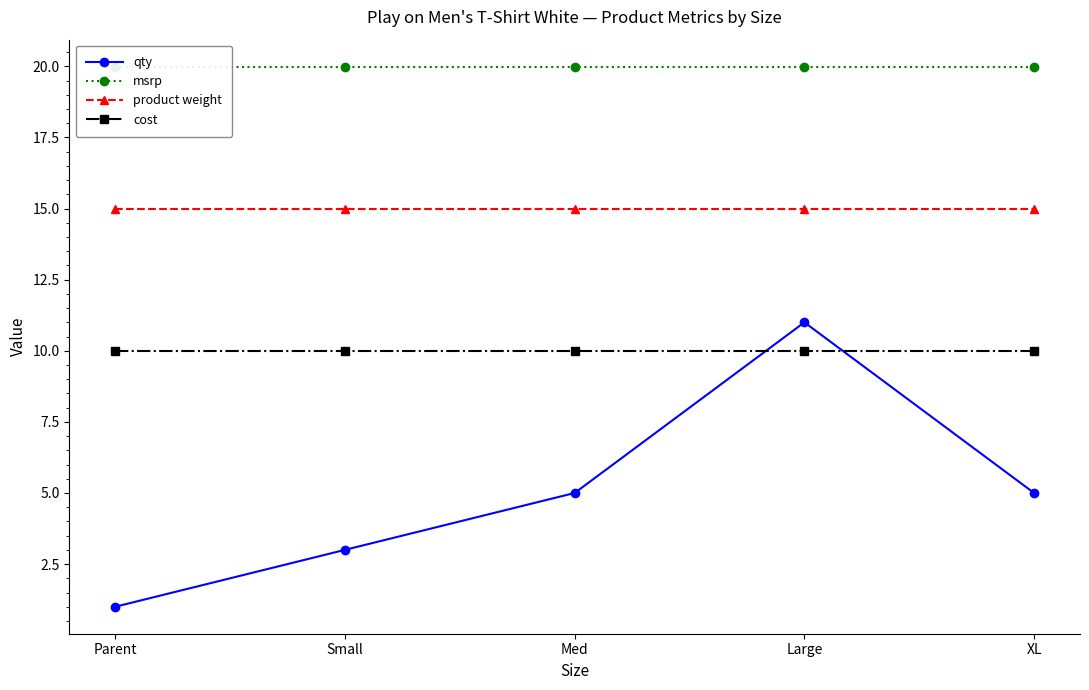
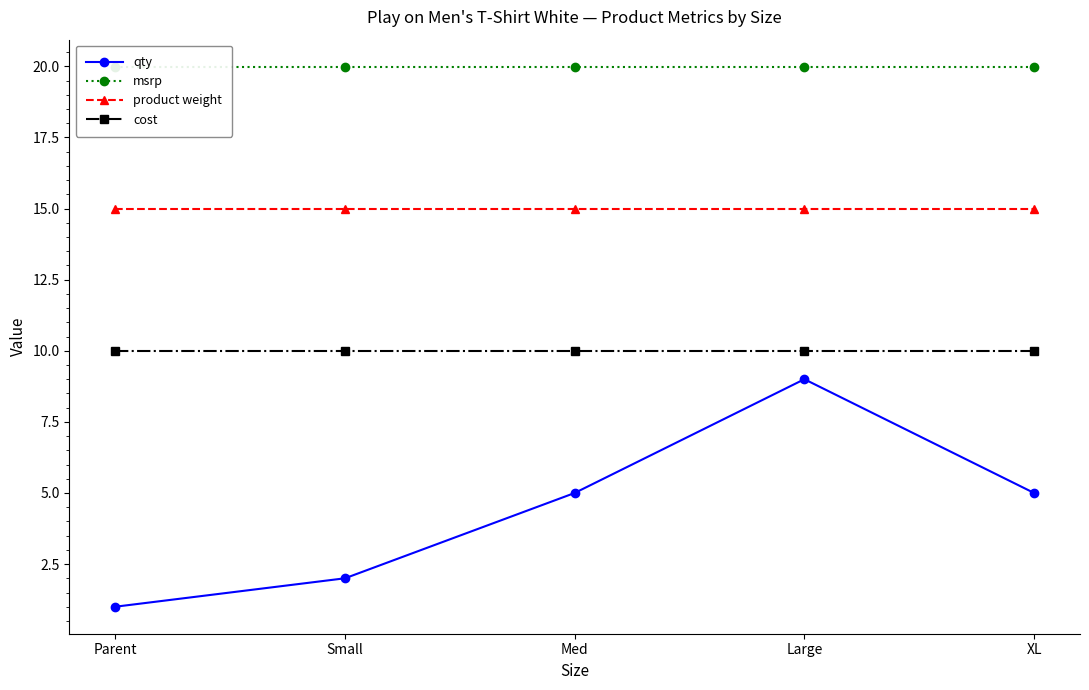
qty, Small: 3 -> 2
qty, Large: 11 -> 9
